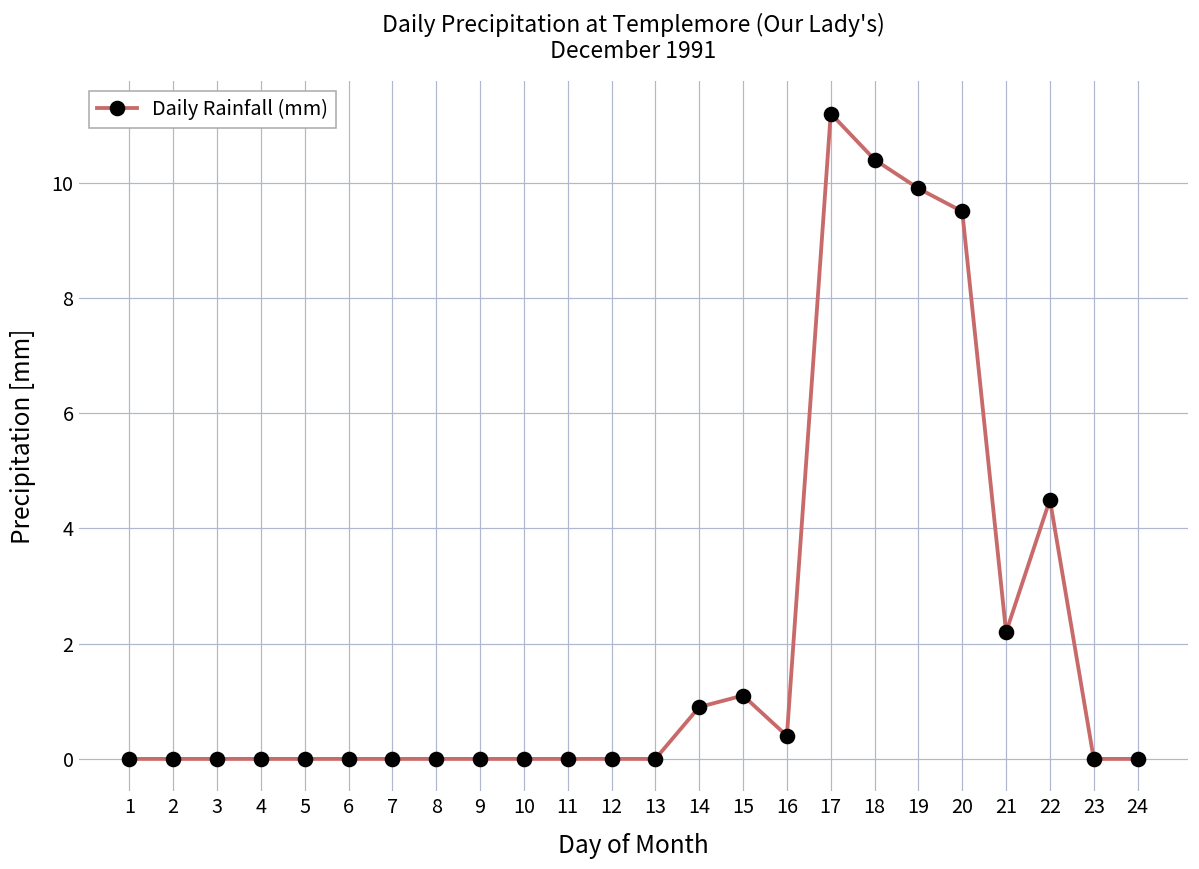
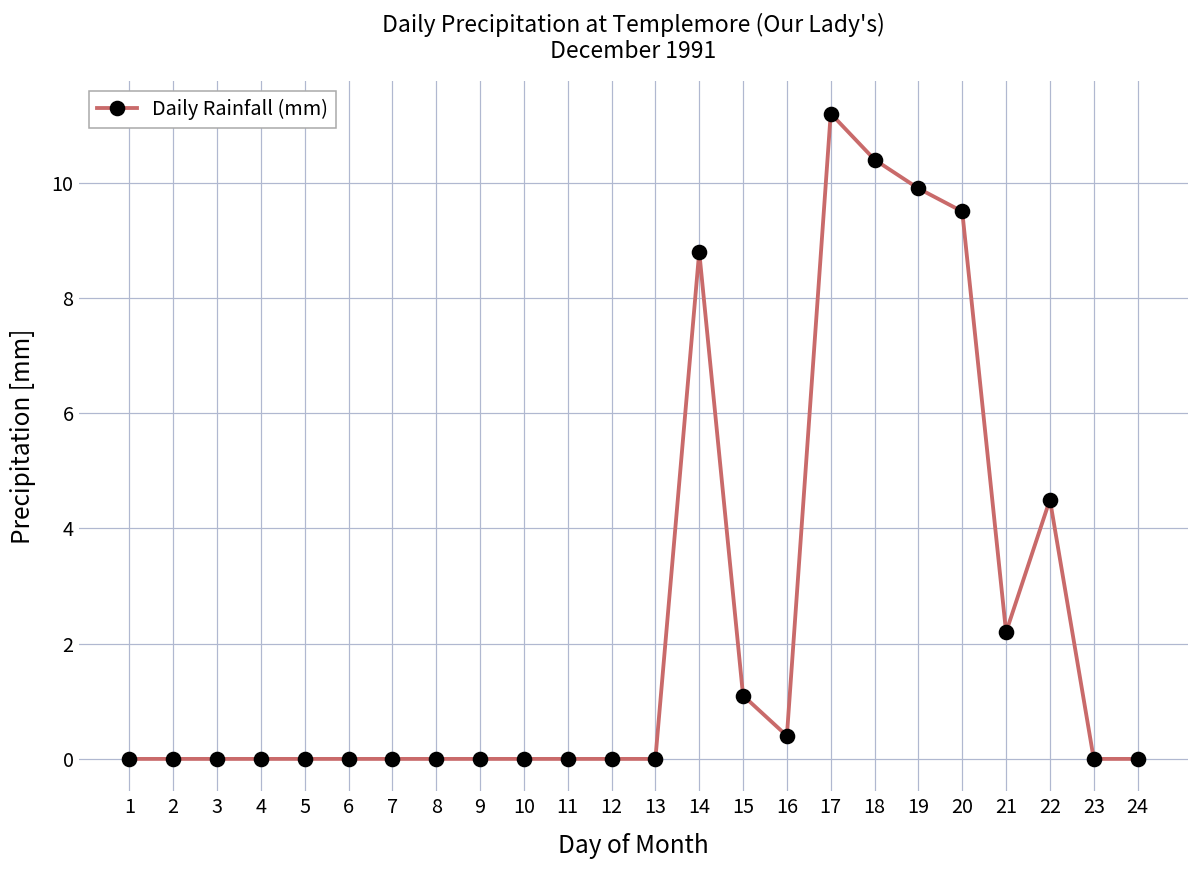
14: 0.9 -> 8.8
